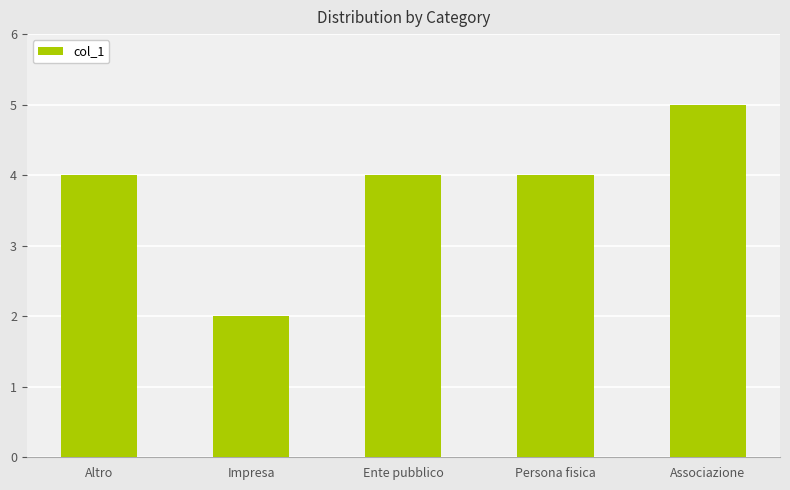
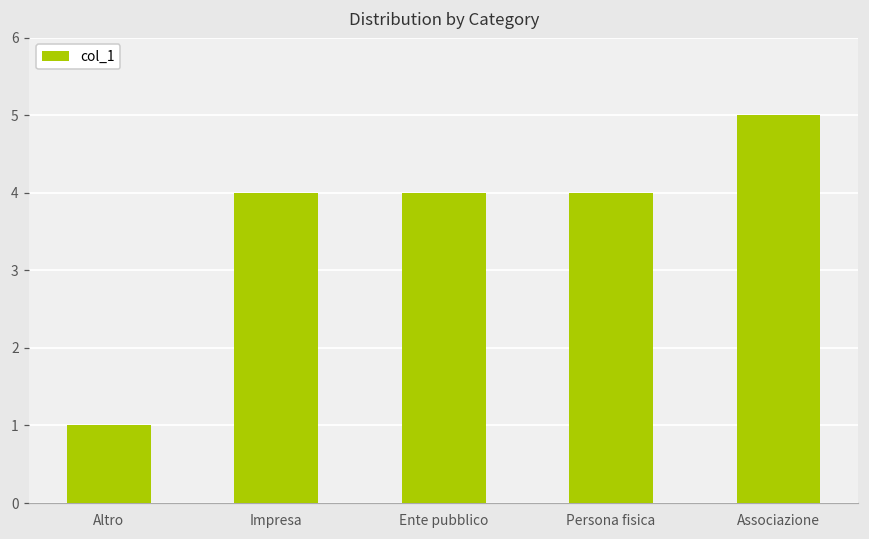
Altro: 4 -> 1
Impresa: 2 -> 4
